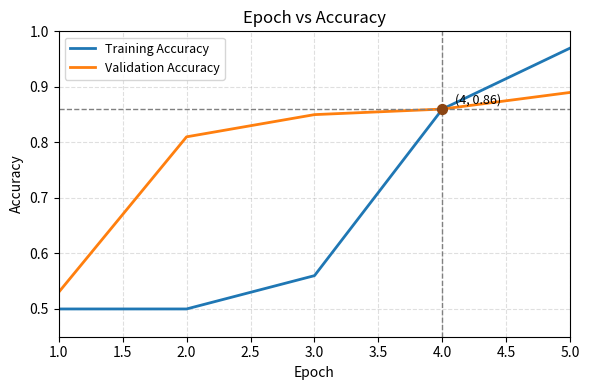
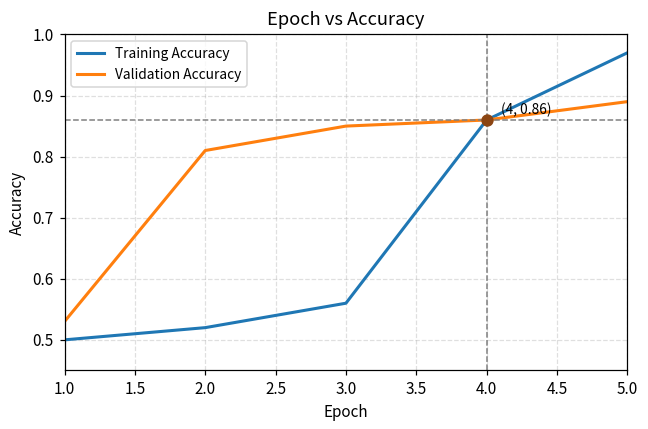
Training Accuracy, 2.0: 0.50 -> 0.52
